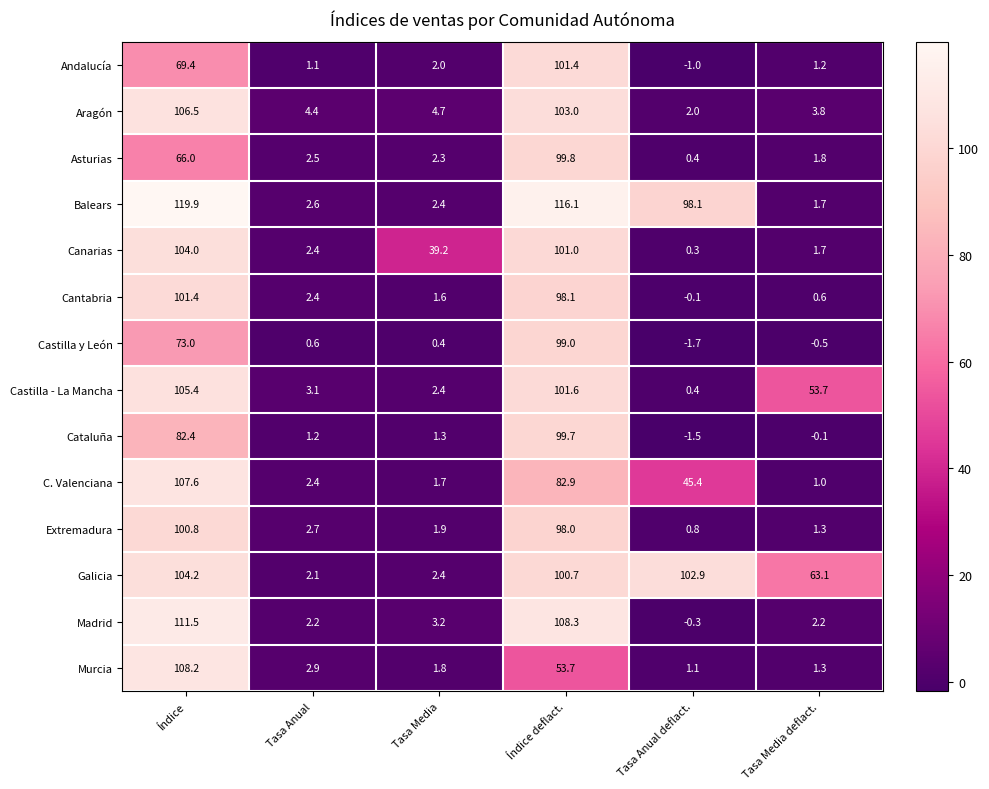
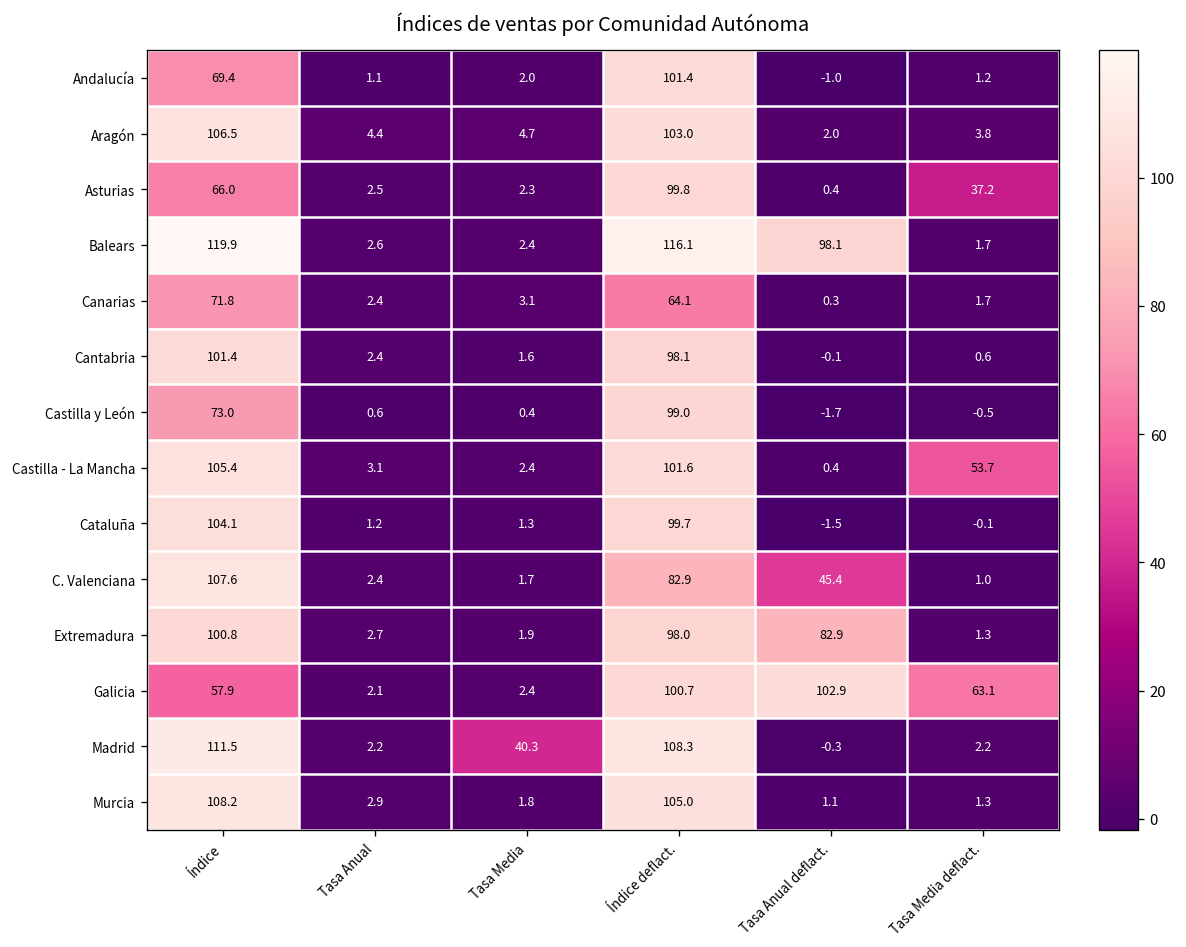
Asturias, Tasa Media deflact.: 1.8 -> 37.2
Canarias, Índice: 104.0 -> 71.8
Canarias, Tasa Media: 39.2 -> 3.1
Canarias, Índice deflact.: 101.0 -> 64.1
Cataluña, Índice: 82.4 -> 104.1
Extremadura, Tasa Anual deflact.: 0.8 -> 82.9
Galicia, Índice: 104.2 -> 57.9
Madrid, Tasa Media: 3.2 -> 40.3
Murcia, Índice deflact.: 53.7 -> 105.0
